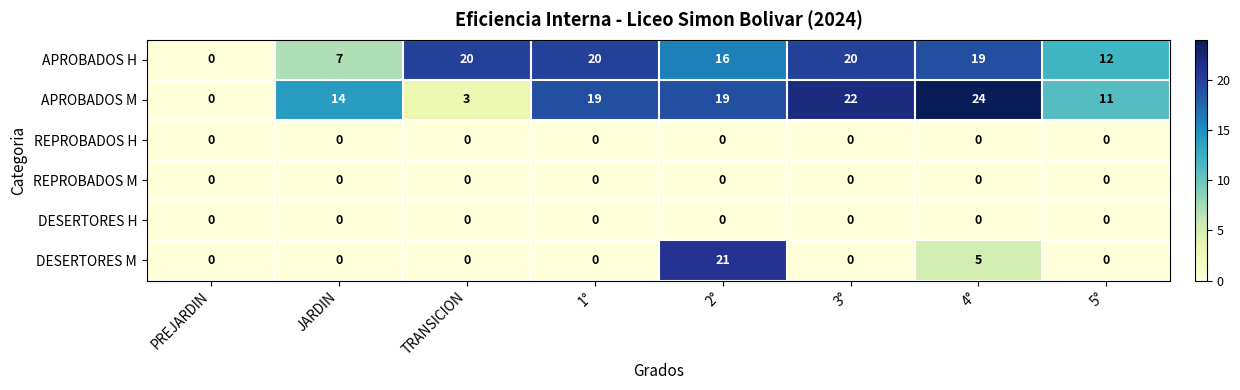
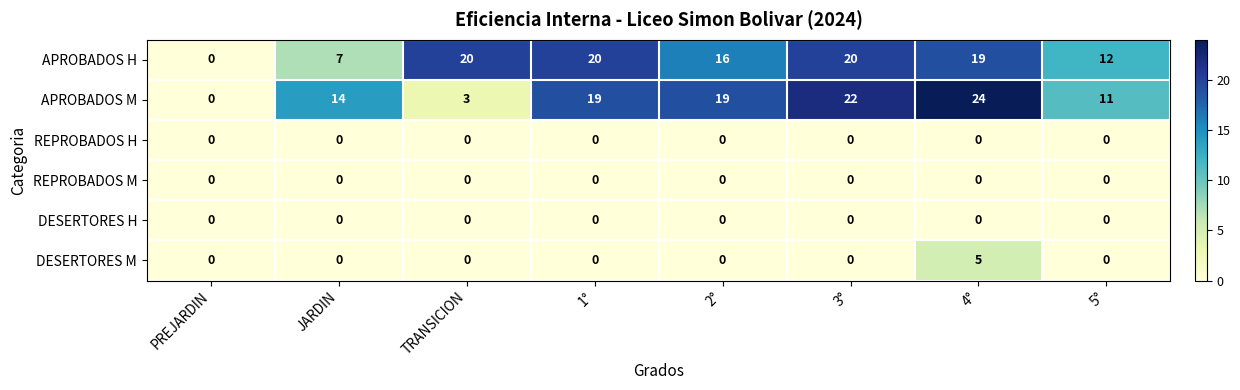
DESERTORES M, 2°: 21 -> 0
